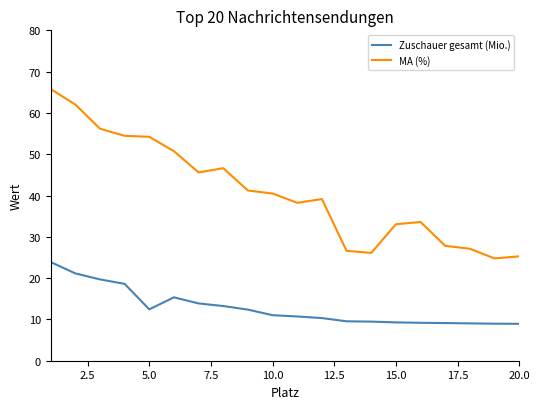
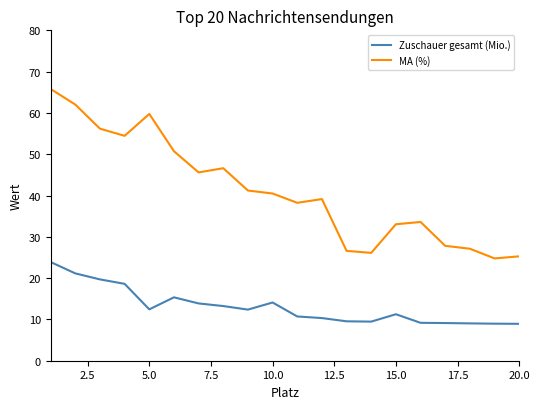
MA (%), 5.0: 54 -> 60
Zuschauer gesamt (Mio.), 10.0: 11 -> 14
Zuschauer gesamt (Mio.), 15.0: 9 -> 11
